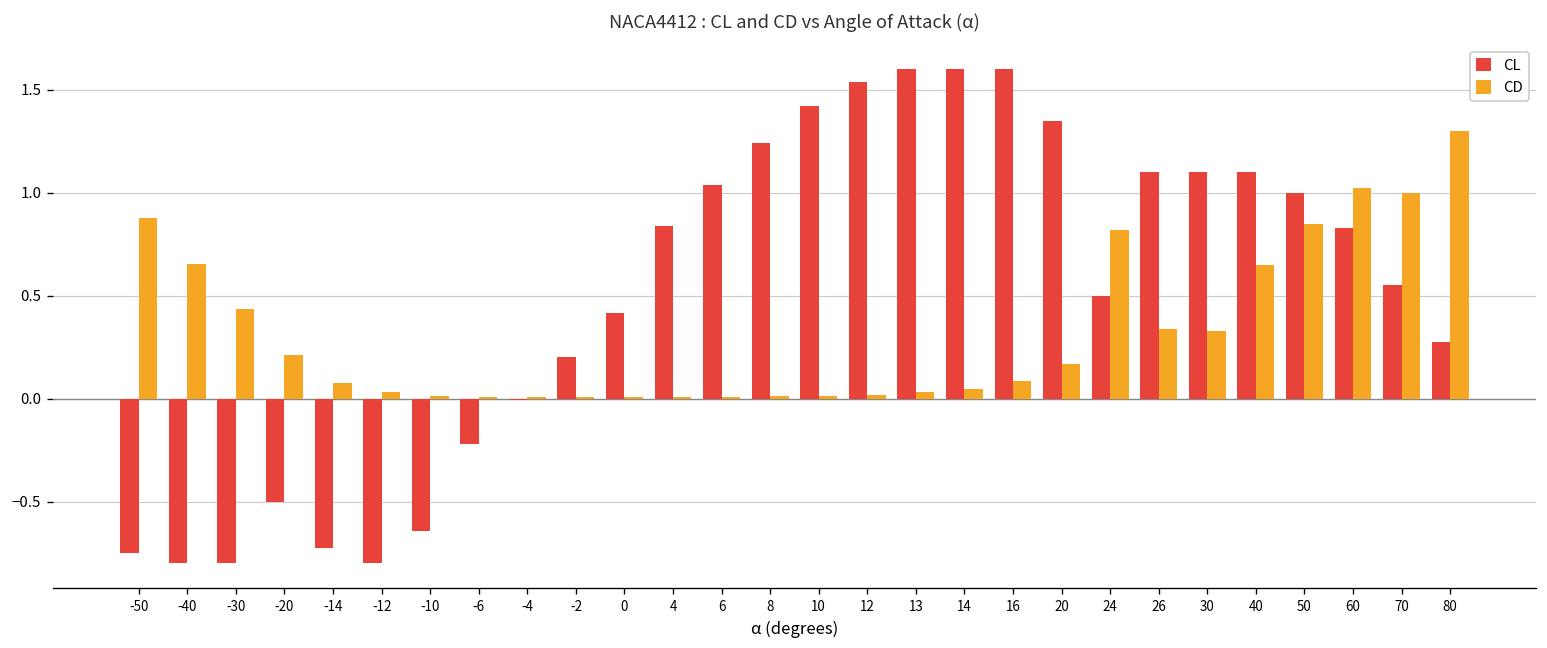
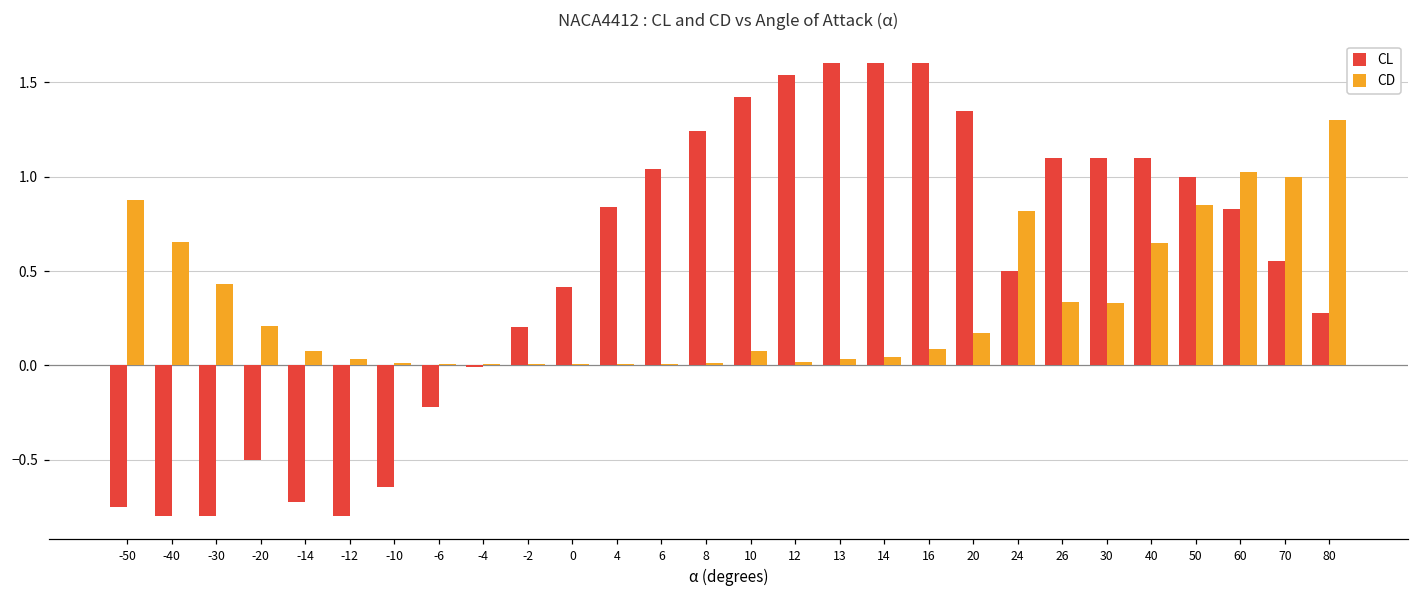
CD, 10: 0.01 -> 0.07
